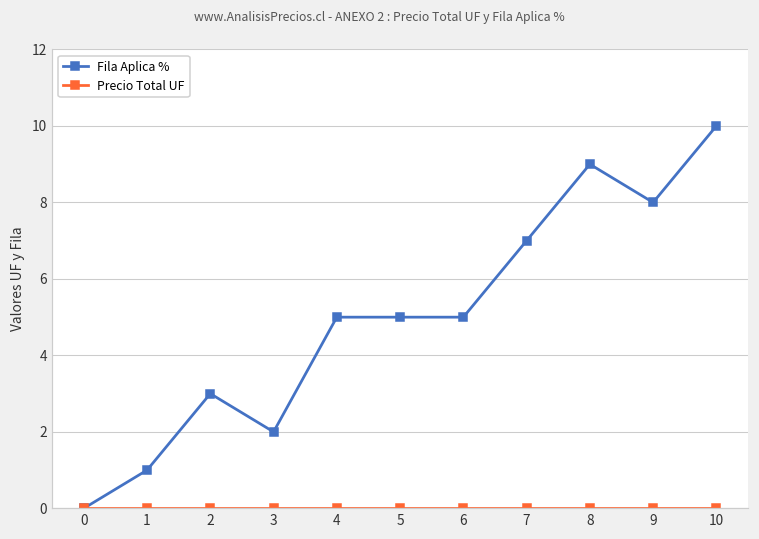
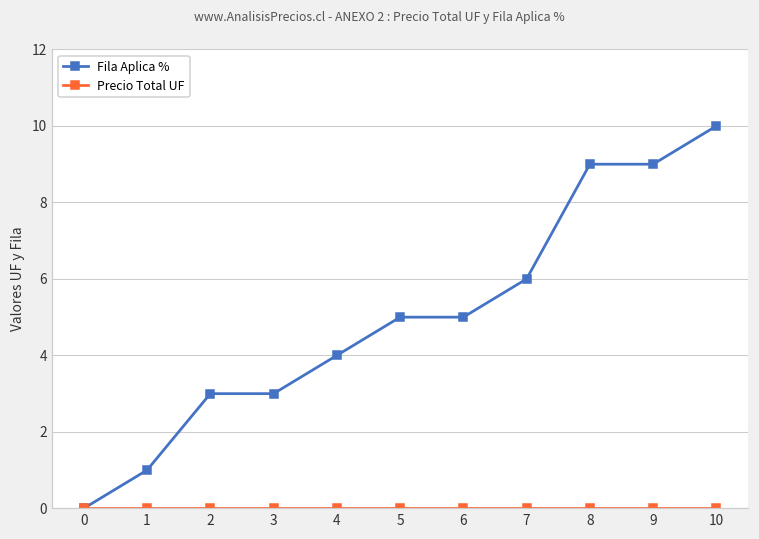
Fila Aplica %, 3: 2 -> 3
Fila Aplica %, 4: 5 -> 4
Fila Aplica %, 7: 7 -> 6
Fila Aplica %, 9: 8 -> 9
